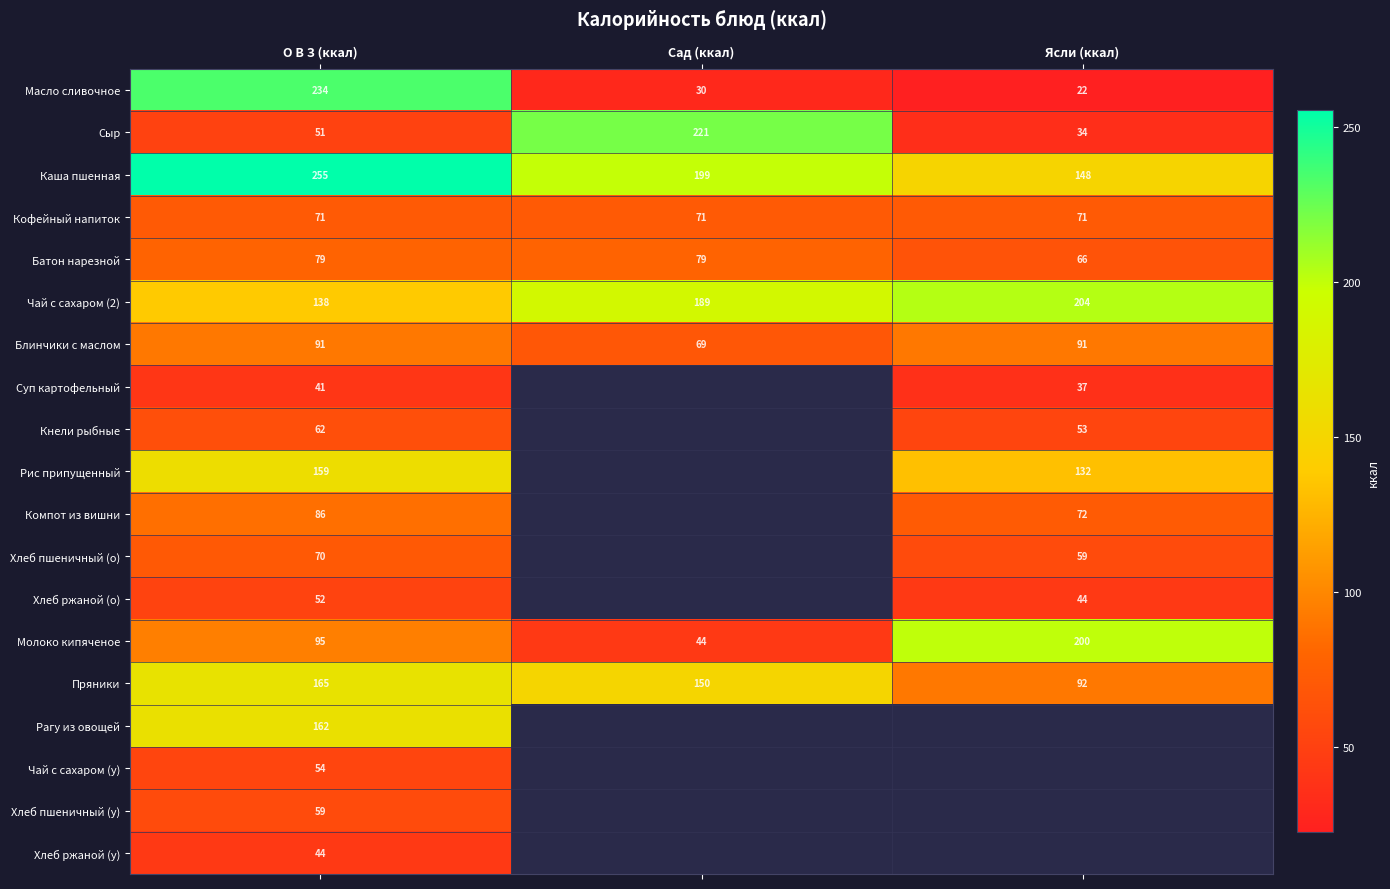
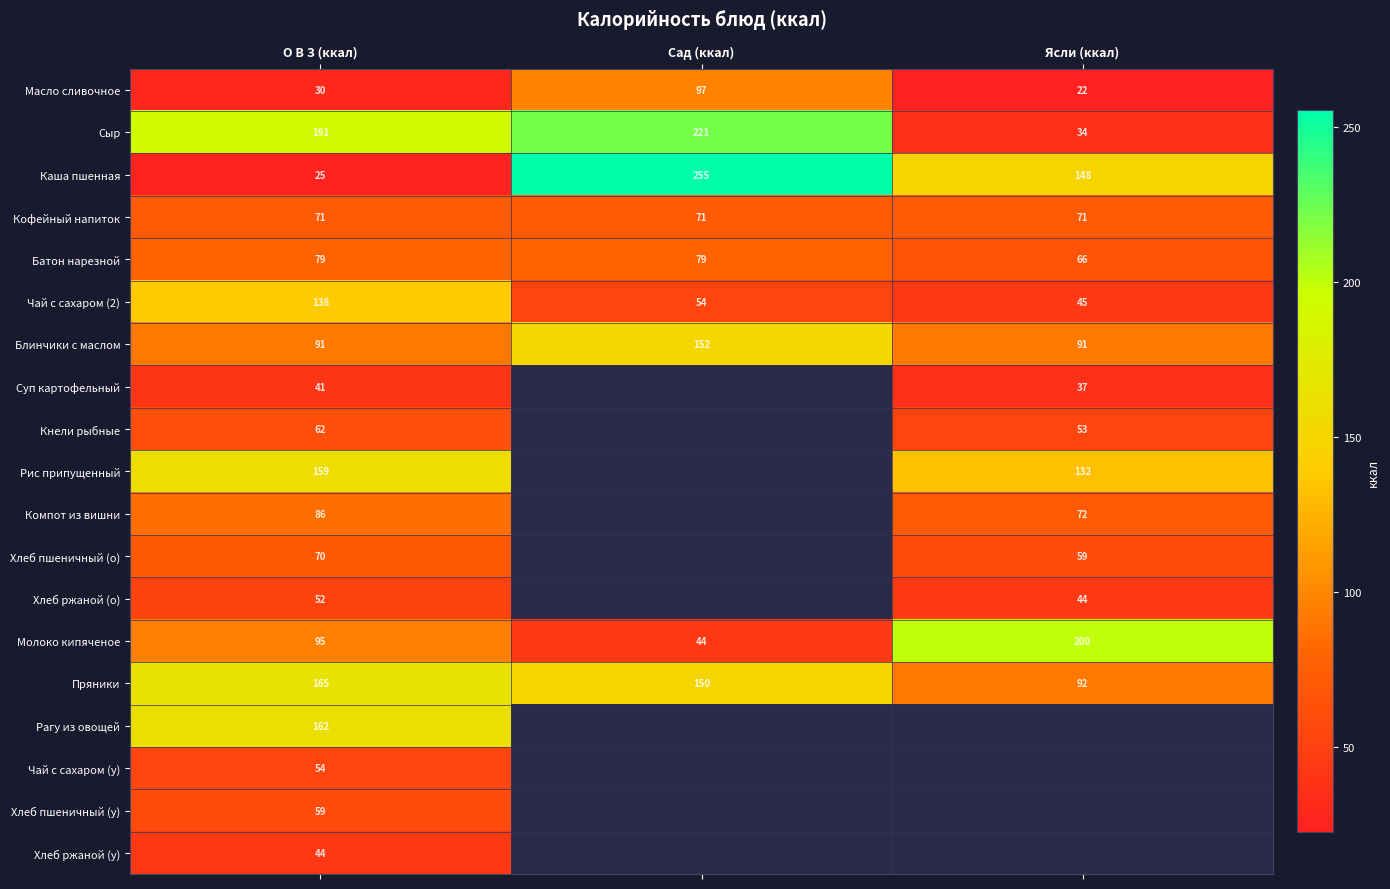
Масло сливочное, О В З (ккал): 234 -> 30
Масло сливочное, Сад (ккал): 30 -> 97
Сыр, О В З (ккал): 51 -> 191
Каша пшенная, О В З (ккал): 255 -> 25
Каша пшенная, Сад (ккал): 199 -> 255
Чай с сахаром (2), Сад (ккал): 189 -> 54
Чай с сахаром (2), Ясли (ккал): 204 -> 45
Блинчики с маслом, Сад (ккал): 69 -> 152
